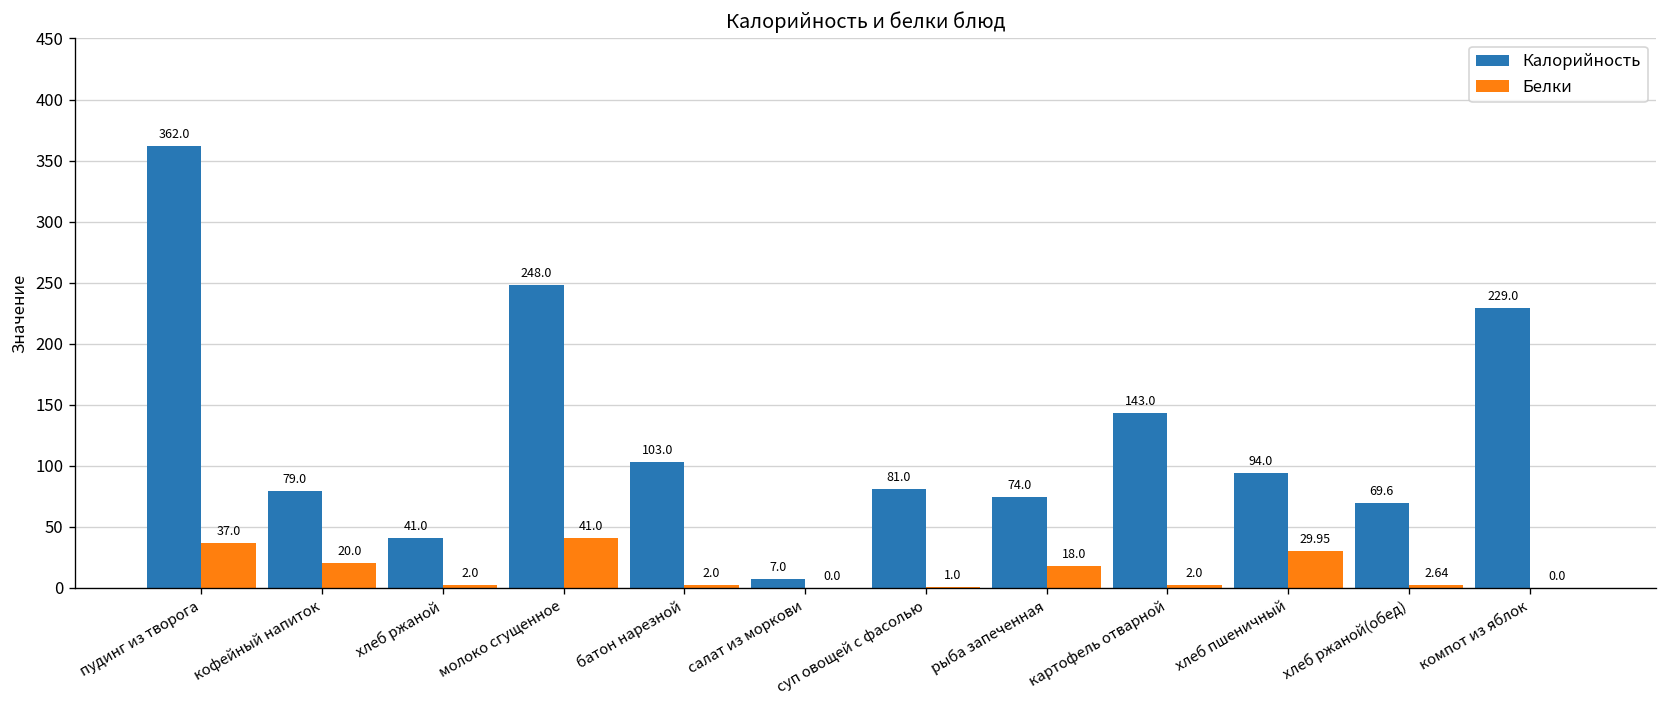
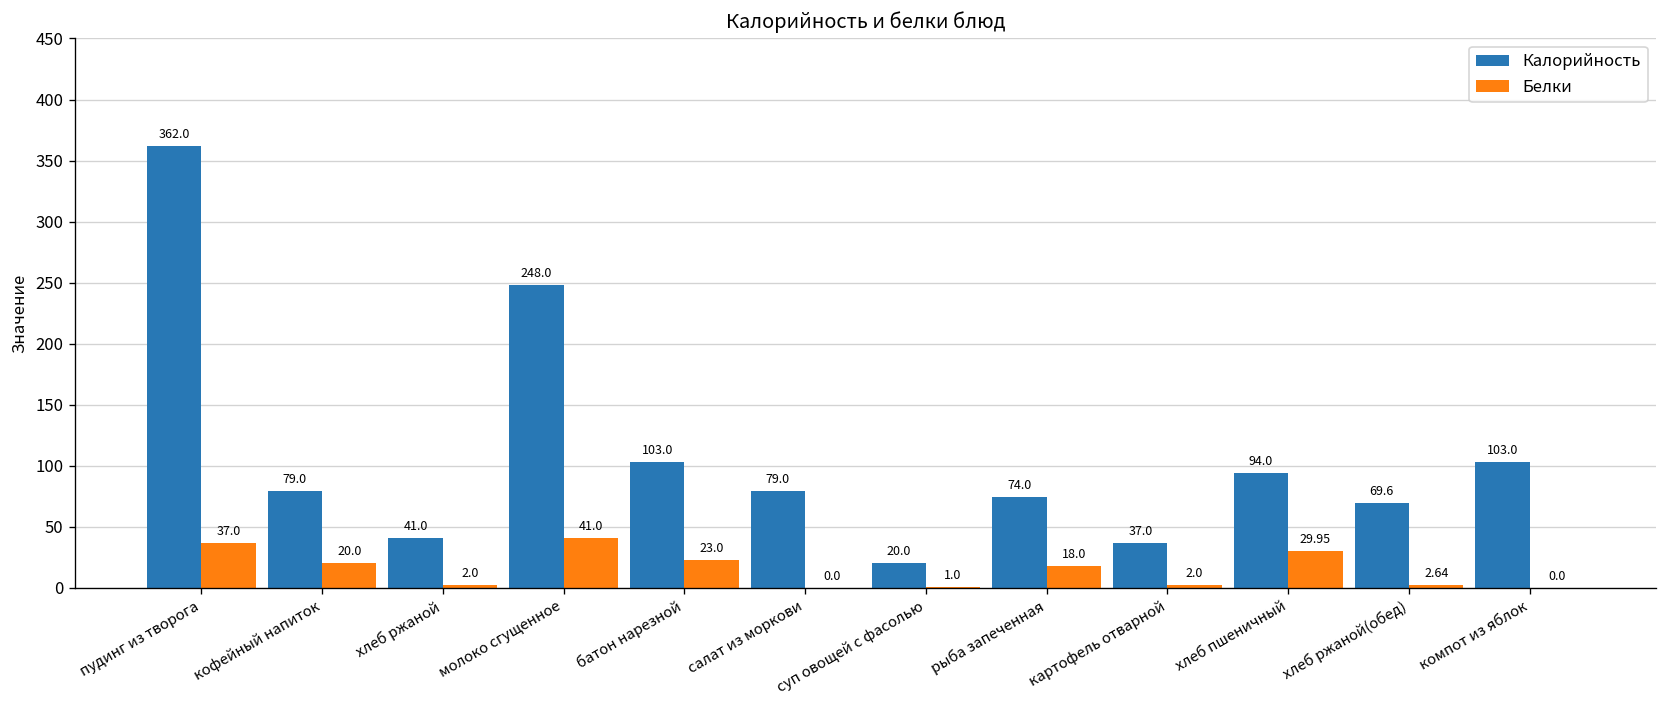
Белки, батон нарезной: 2.0 -> 23.0
Калорийность, салат из моркови: 7.0 -> 79.0
Калорийность, суп овощей с фасолью: 81.0 -> 20.0
Калорийность, картофель отварной: 143.0 -> 37.0
Калорийность, компот из яблок: 229.0 -> 103.0
